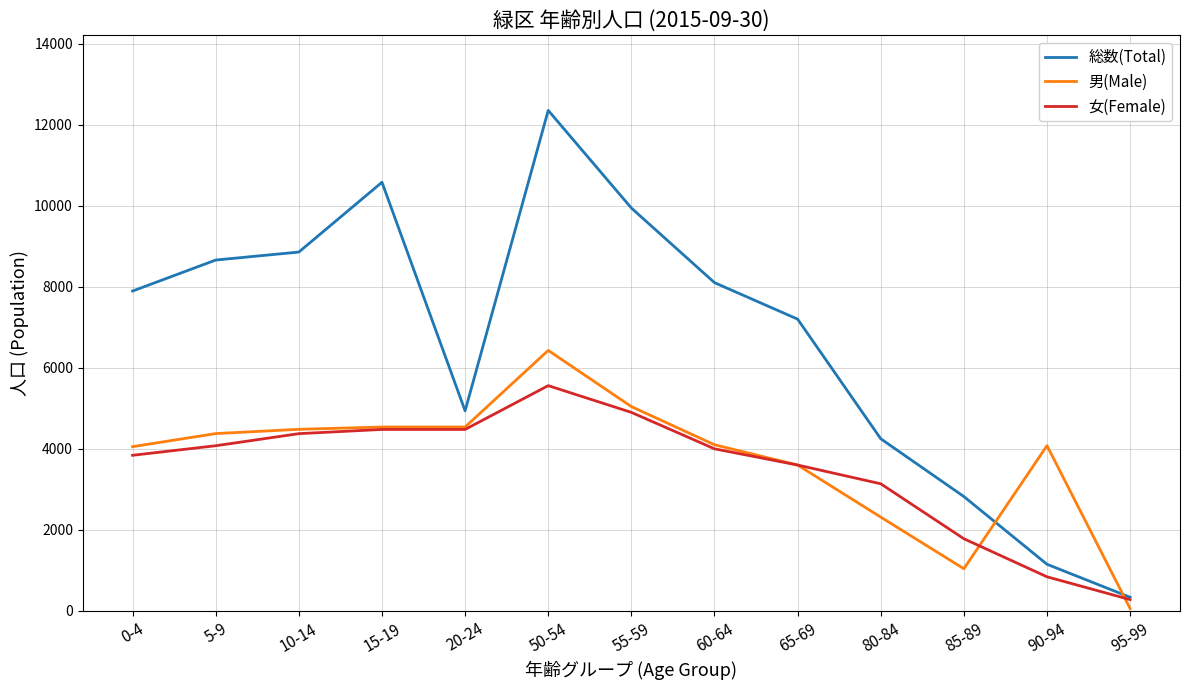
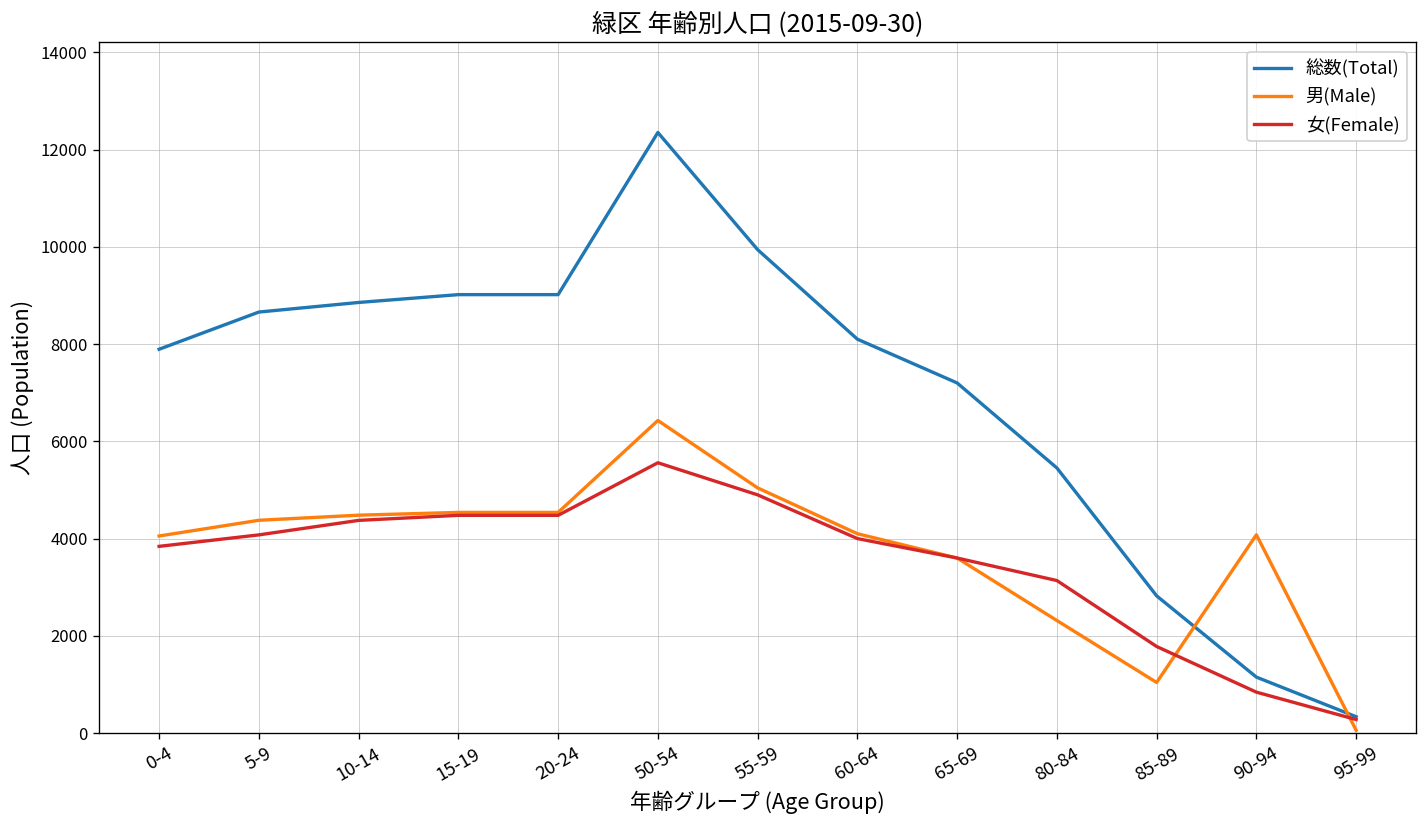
総数(Total), 15-19: 10600 -> 9000
総数(Total), 20-24: 4900 -> 9000
総数(Total), 80-84: 4200 -> 5500
